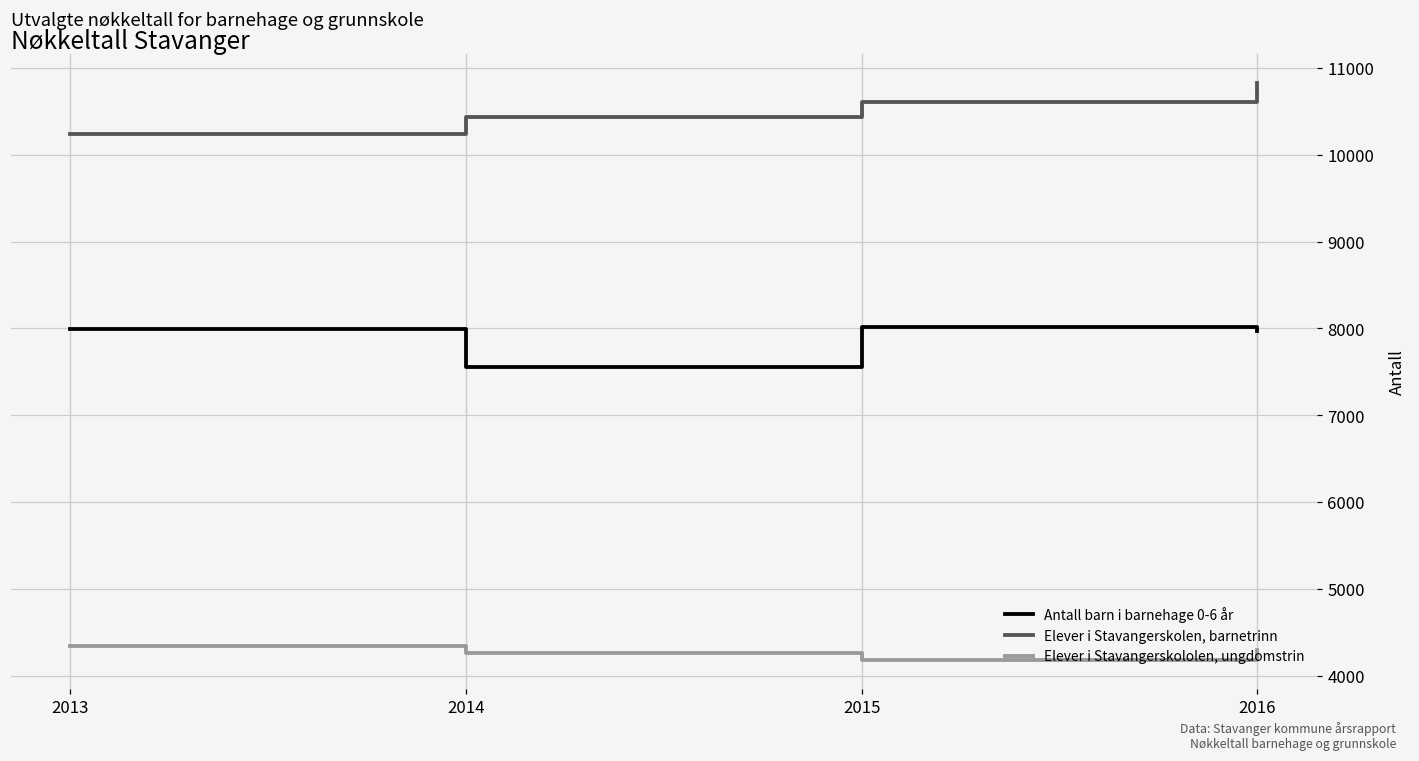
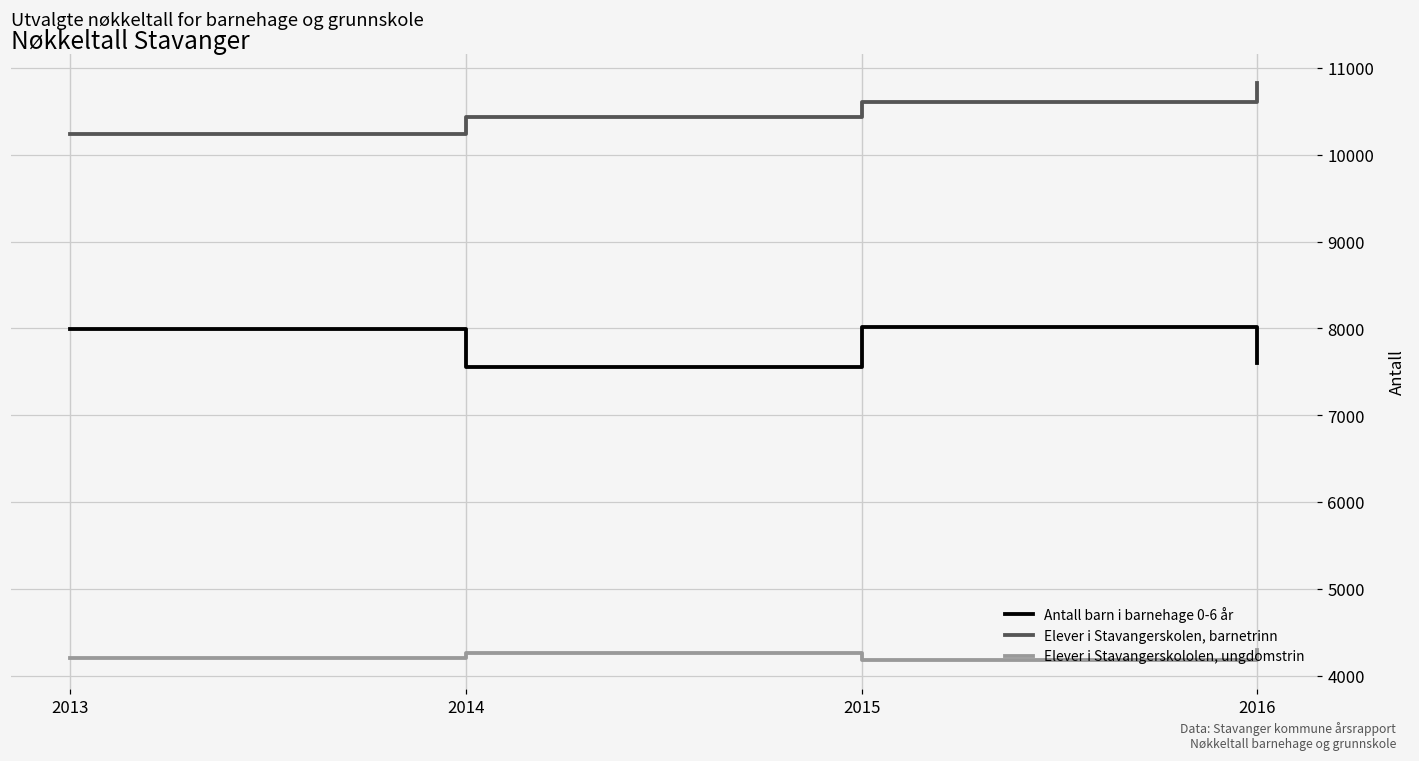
Elever i Stavangerskololen, ungdomstrin, 2013: 4300 -> 4200
Antall barn i barnehage 0-6 år, 2016: 8000 -> 7600
